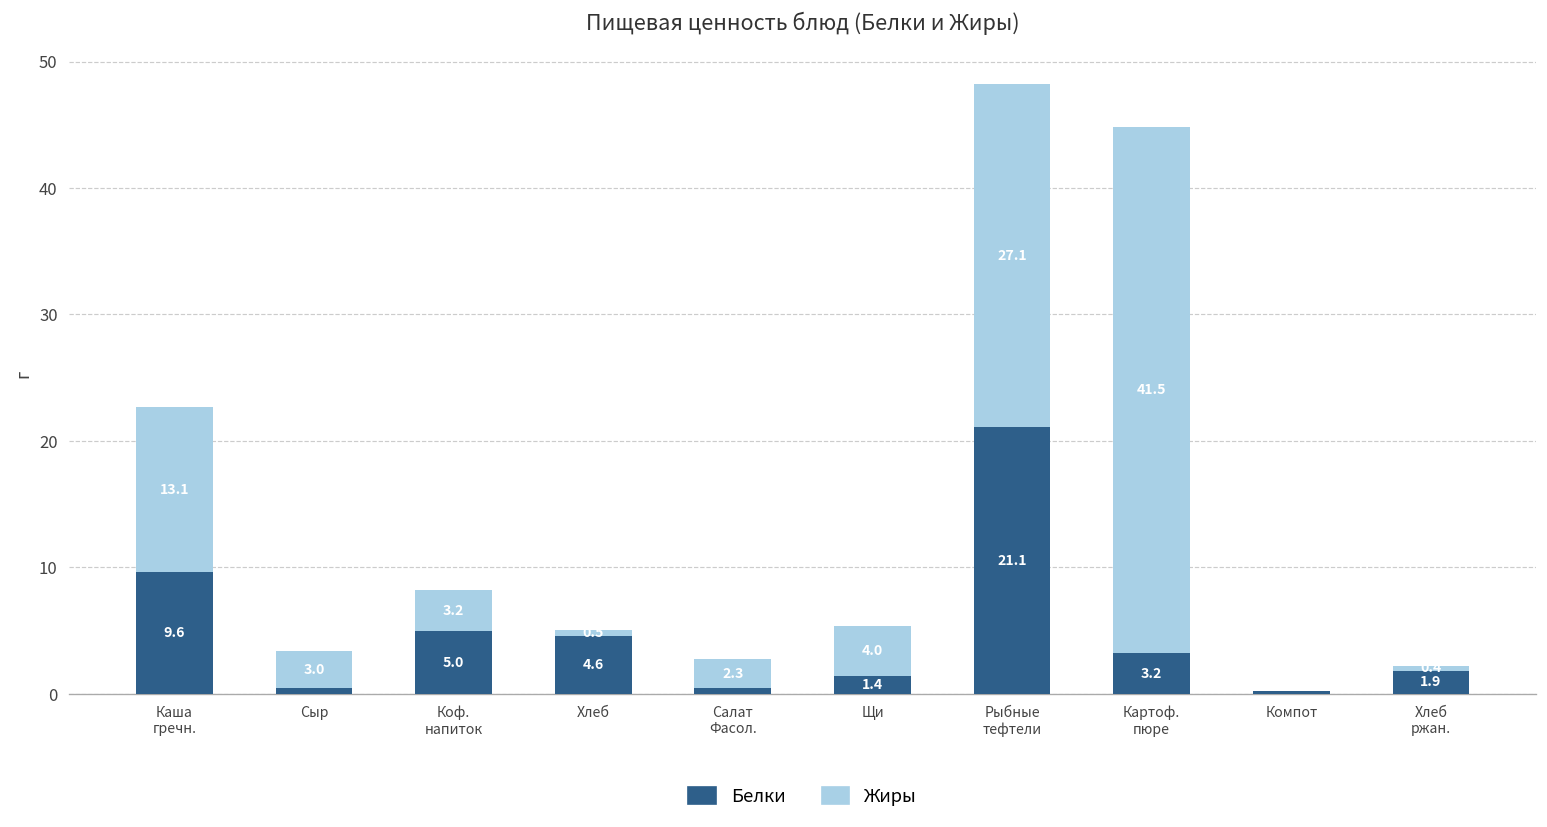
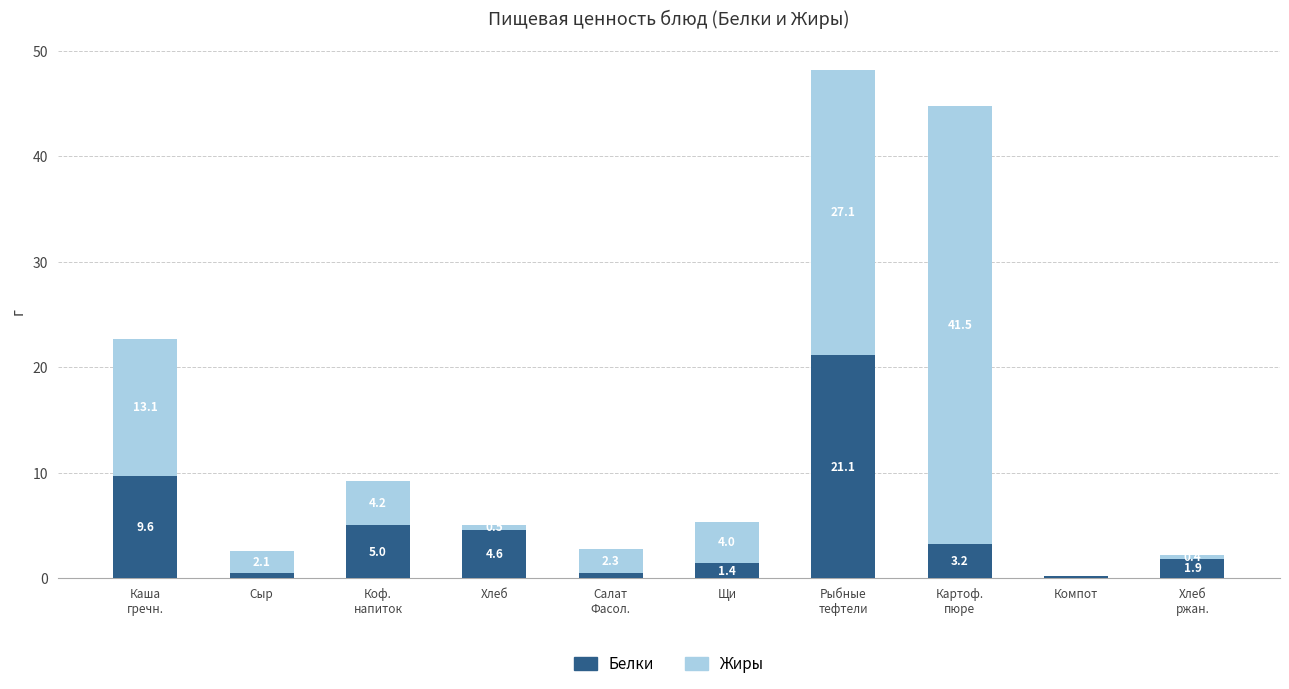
Жиры, Сыр: 3.0 -> 2.1
Жиры, Коф. напиток: 3.2 -> 4.2
